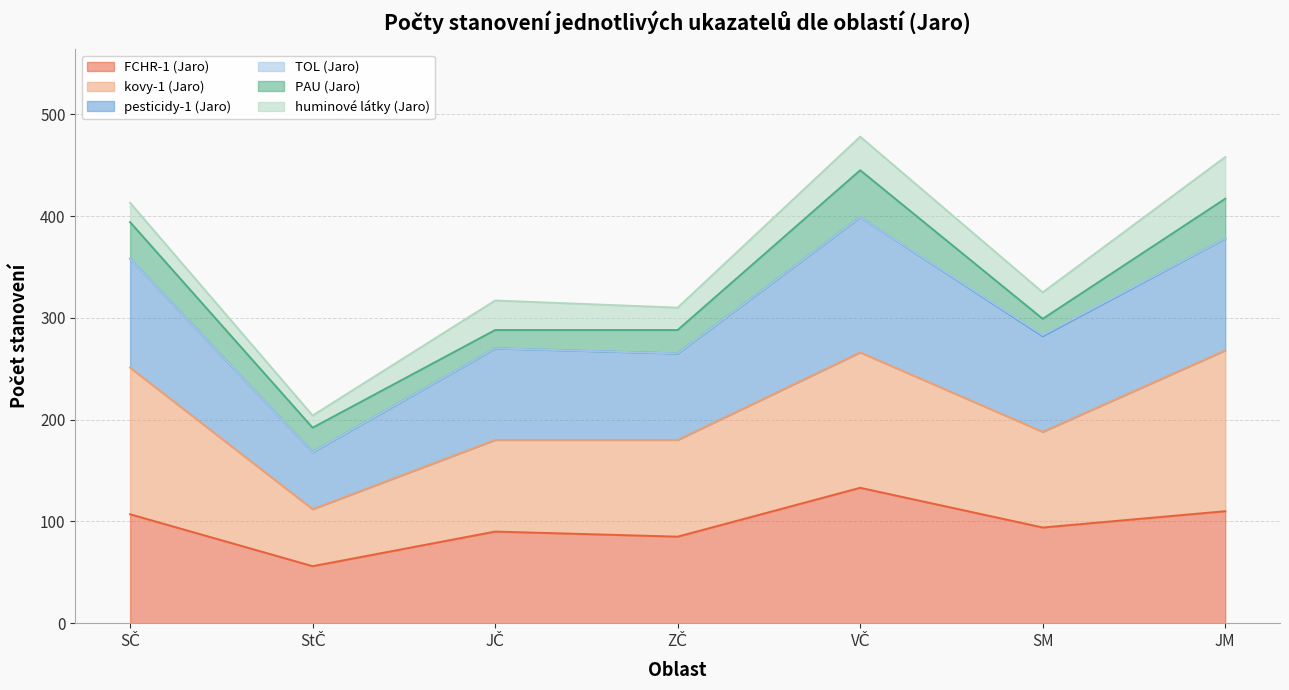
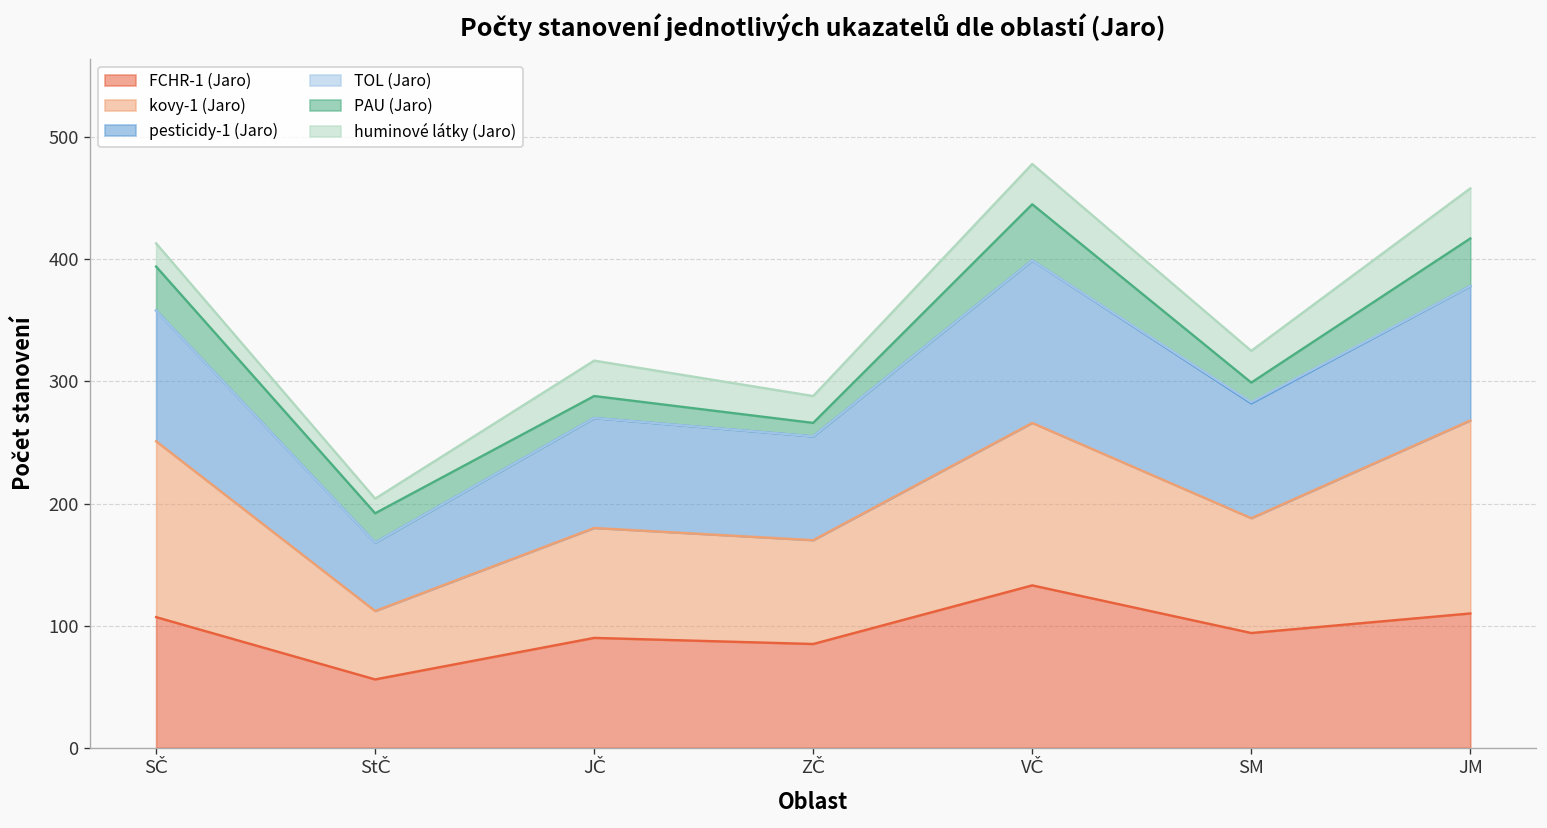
kovy-1 (Jaro), ZČ: 95 -> 85
PAU (Jaro), ZČ: 23 -> 11
